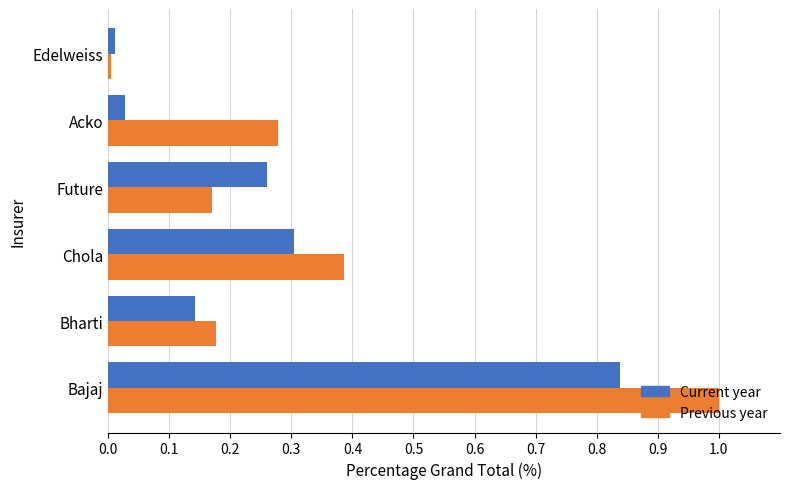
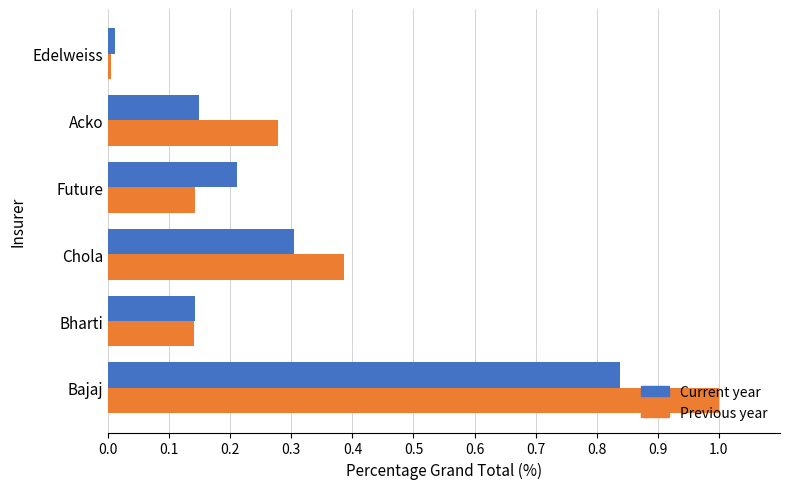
Current year, Acko: 0.03 -> 0.15
Current year, Future: 0.26 -> 0.21
Previous year, Future: 0.17 -> 0.14
Previous year, Bharti: 0.18 -> 0.14
